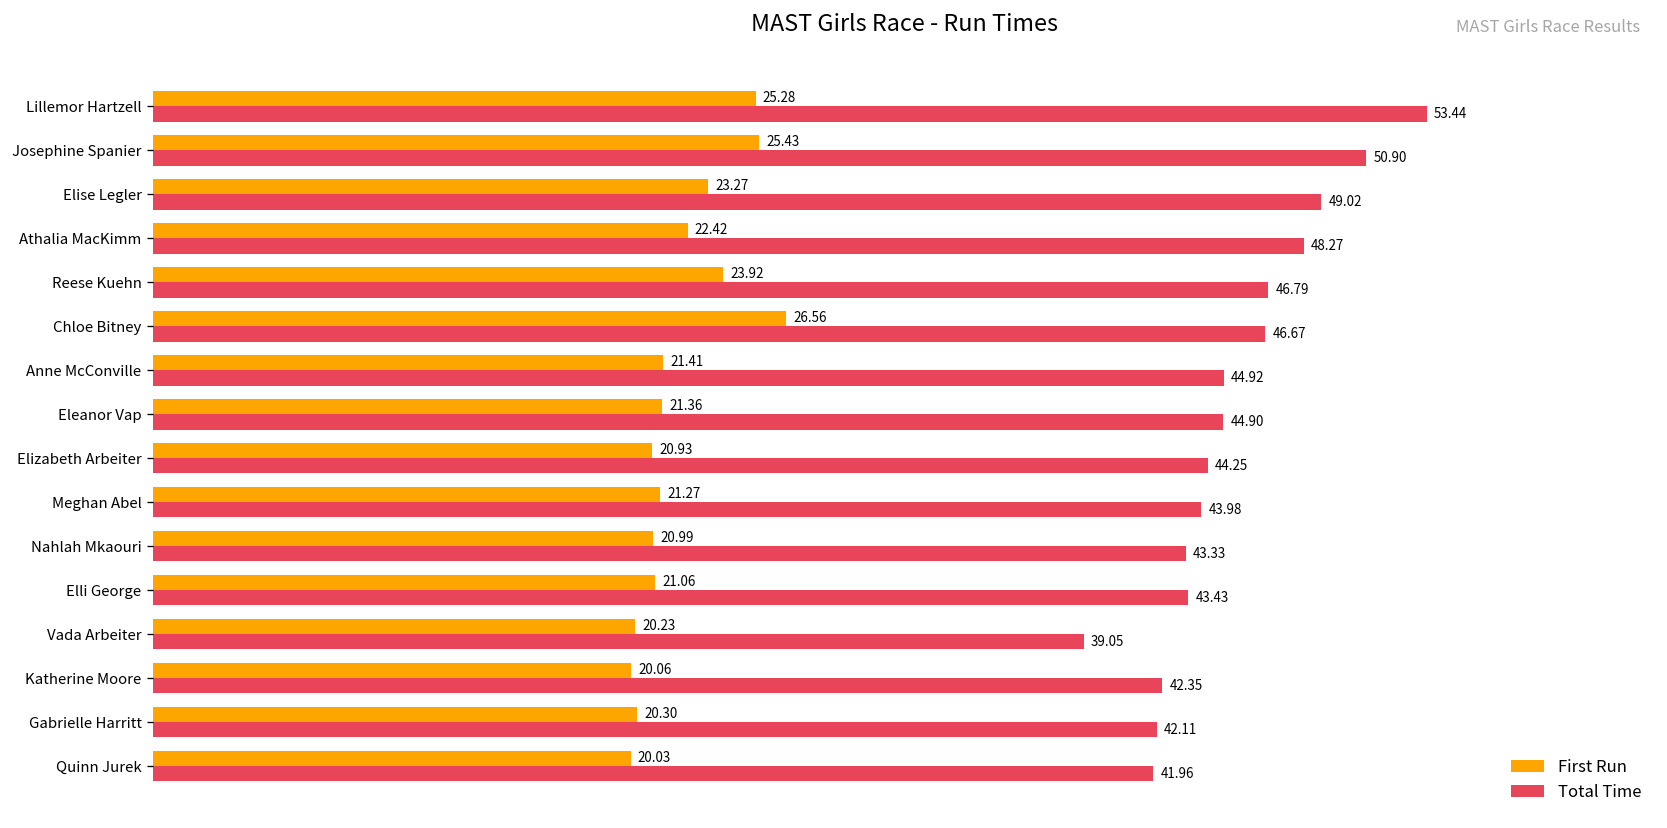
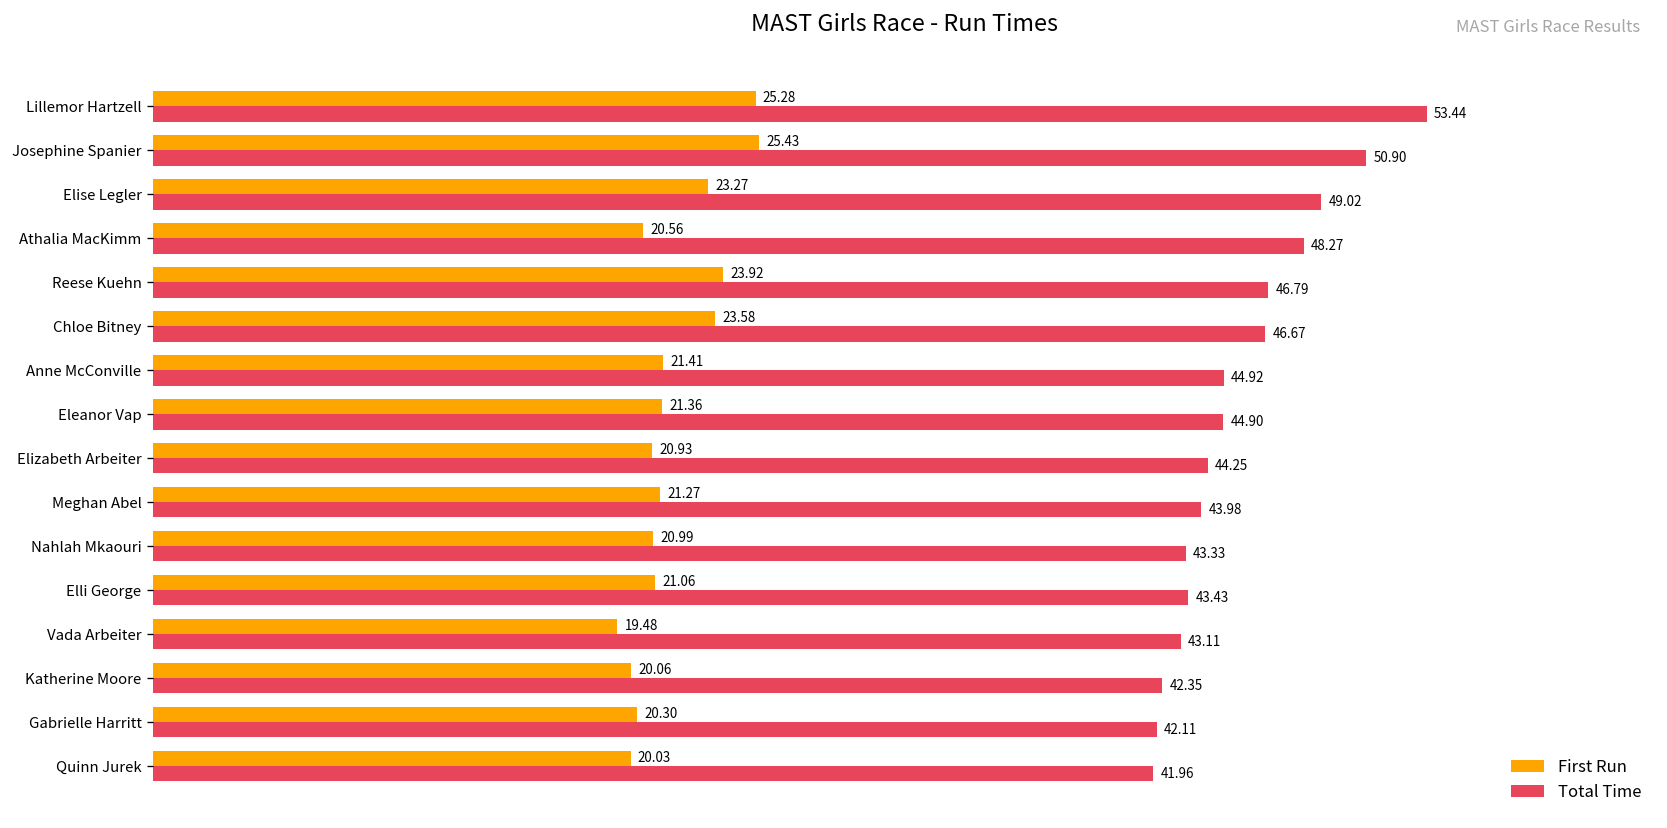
First Run, Athalia MacKimm: 22.42 -> 20.56
First Run, Chloe Bitney: 26.56 -> 23.58
First Run, Vada Arbeiter: 20.23 -> 19.48
Total Time, Vada Arbeiter: 39.05 -> 43.11
